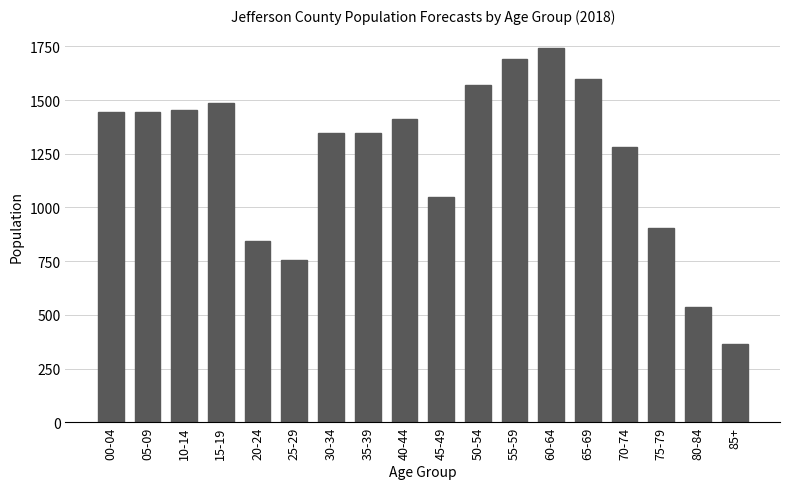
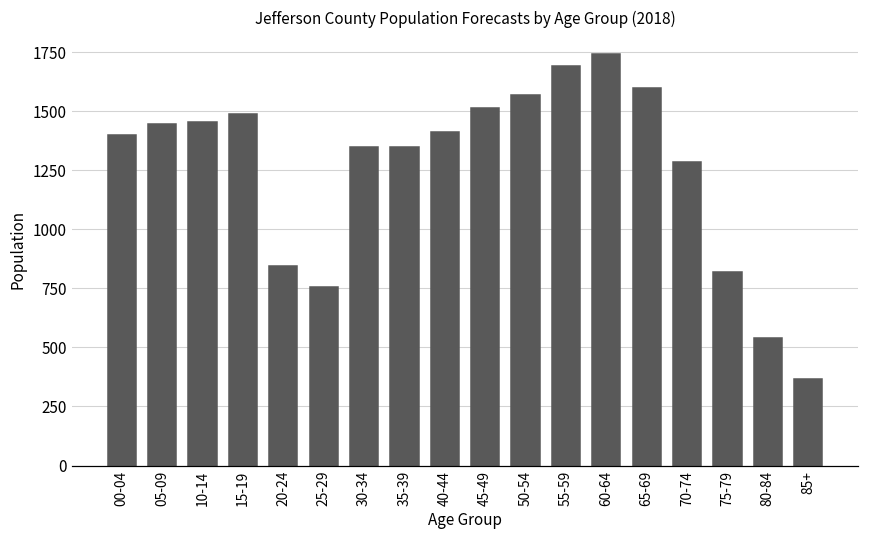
00-04: 1440 -> 1400
45-49: 1050 -> 1520
75-79: 900 -> 820
